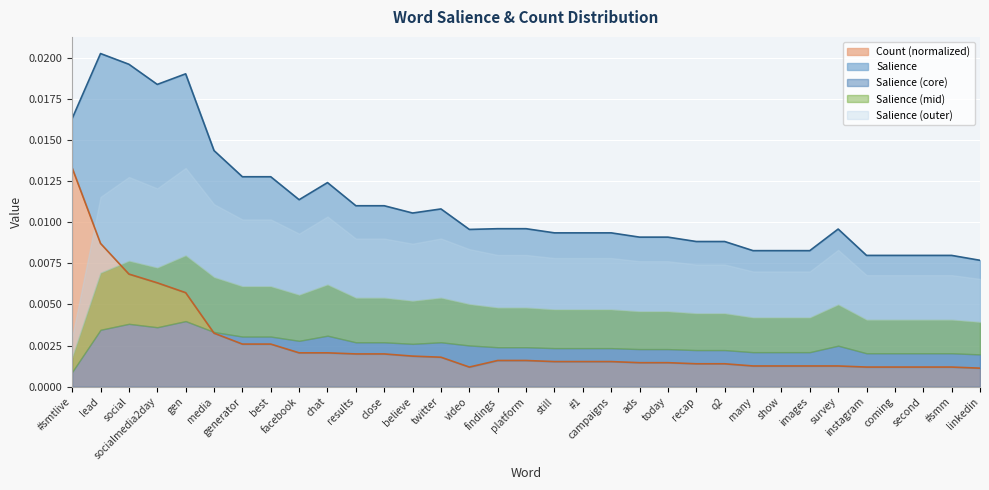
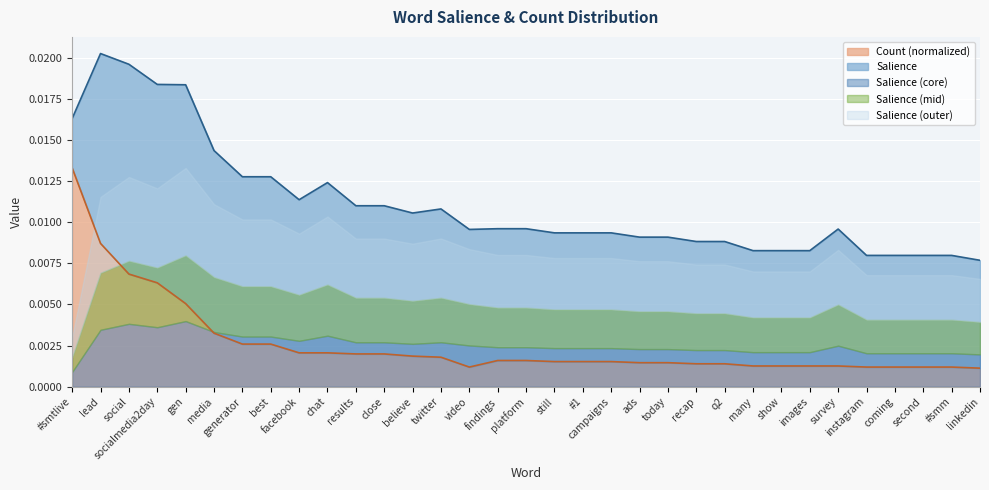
Count (normalized), gen: 0.0057 -> 0.0051
